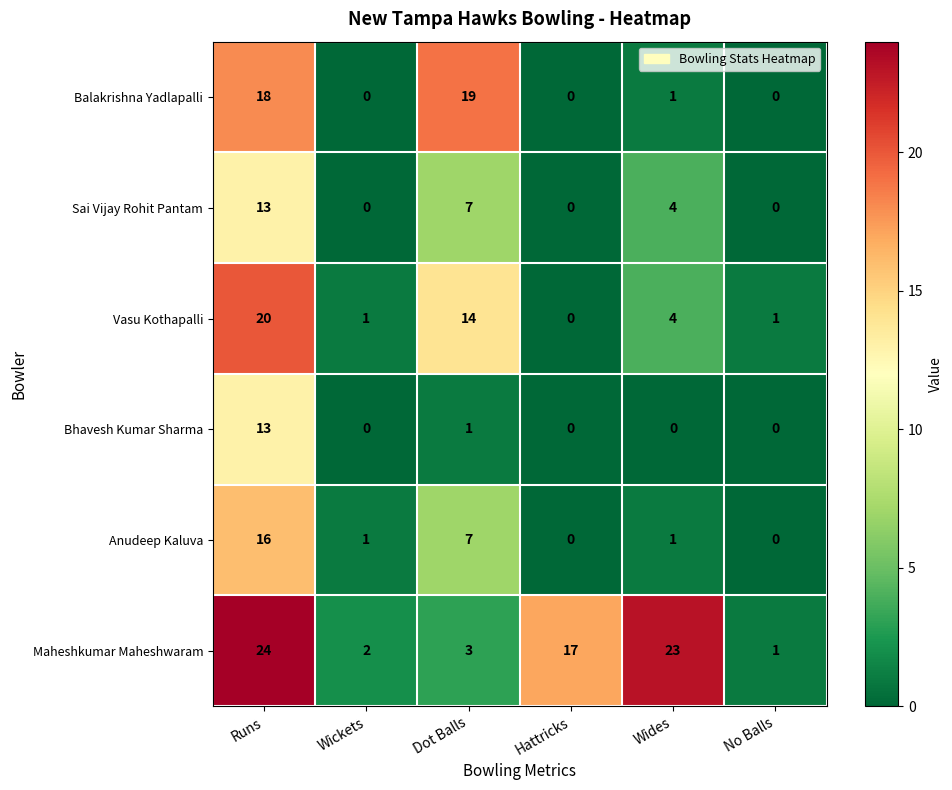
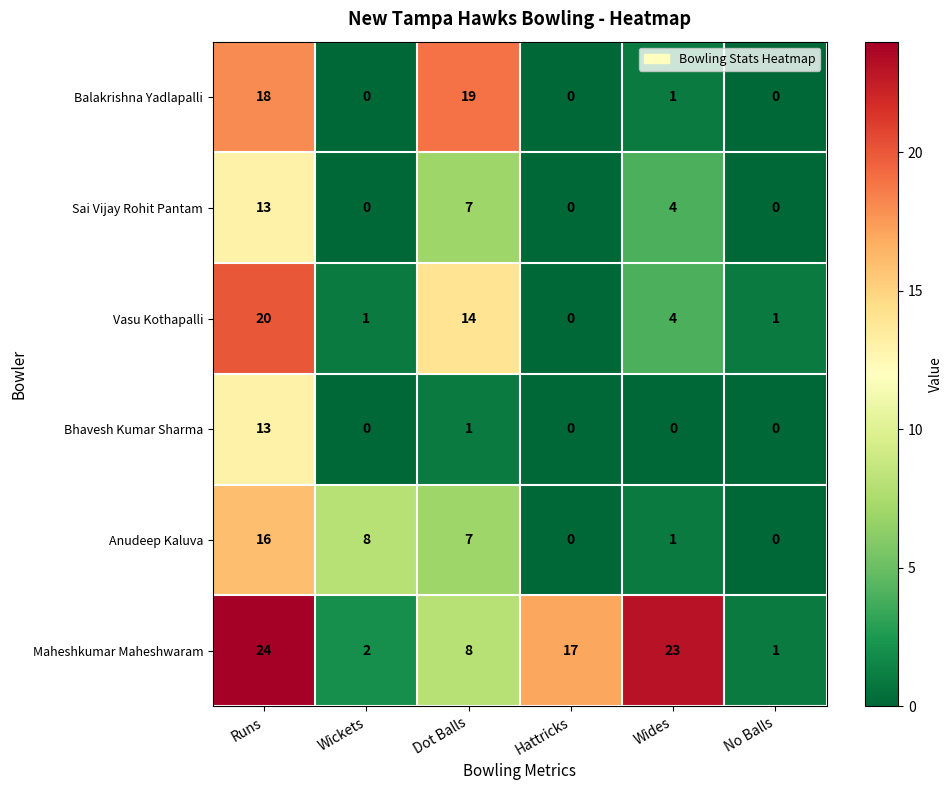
Anudeep Kaluva, Wickets: 1 -> 8
Maheshkumar Maheshwaram, Dot Balls: 3 -> 8
